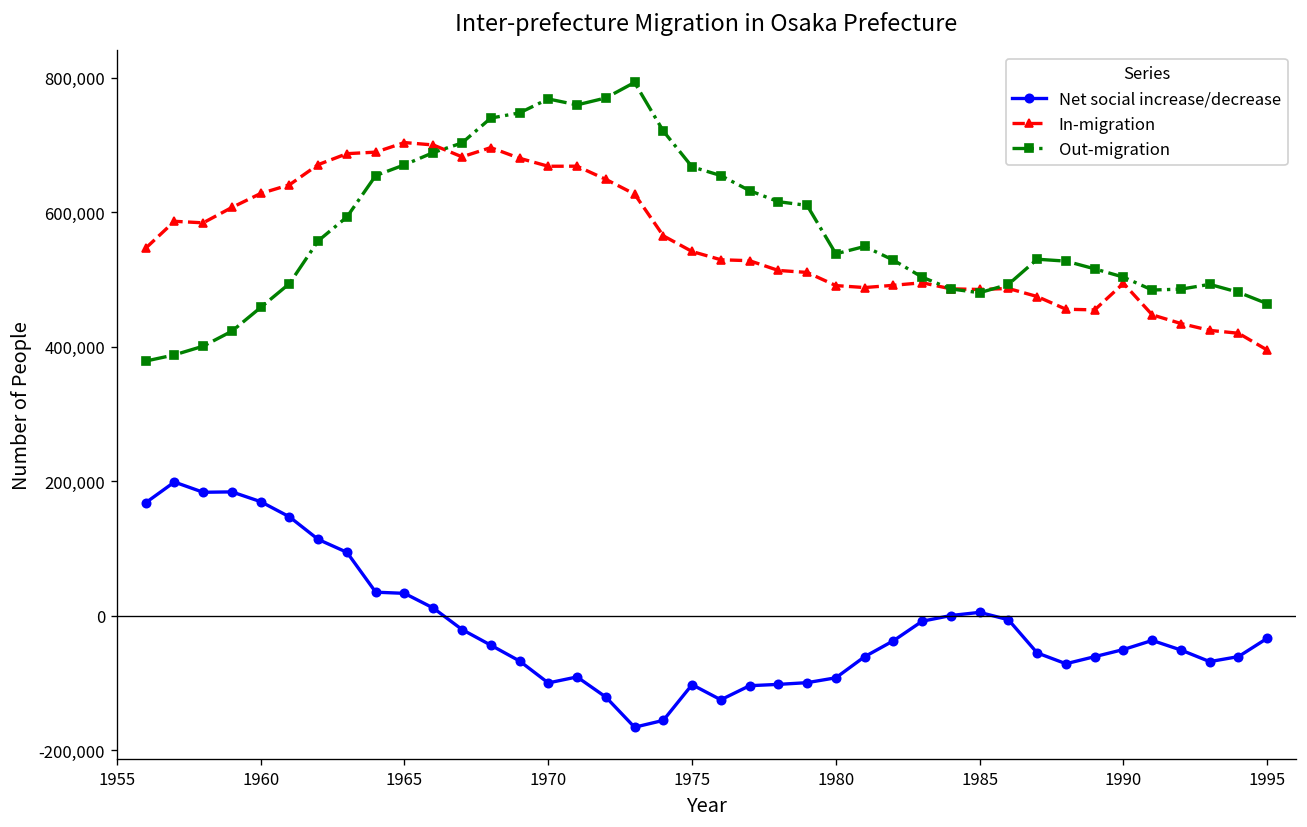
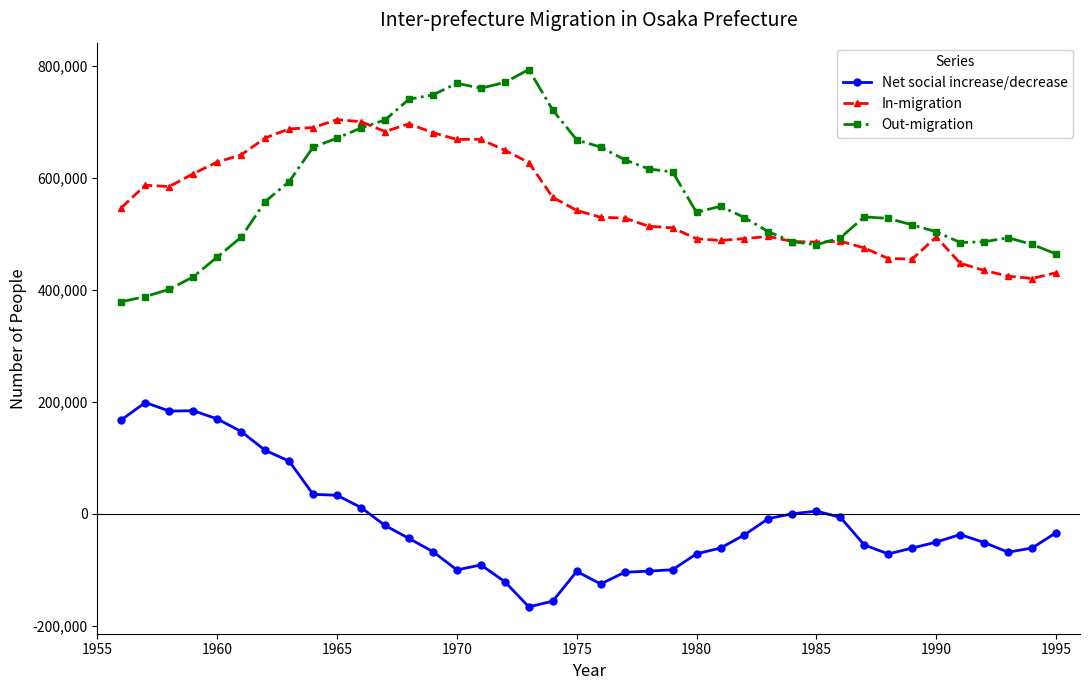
Net social increase/decrease, 1980: -90,000 -> -70,000
In-migration, 1995: 400,000 -> 430,000
